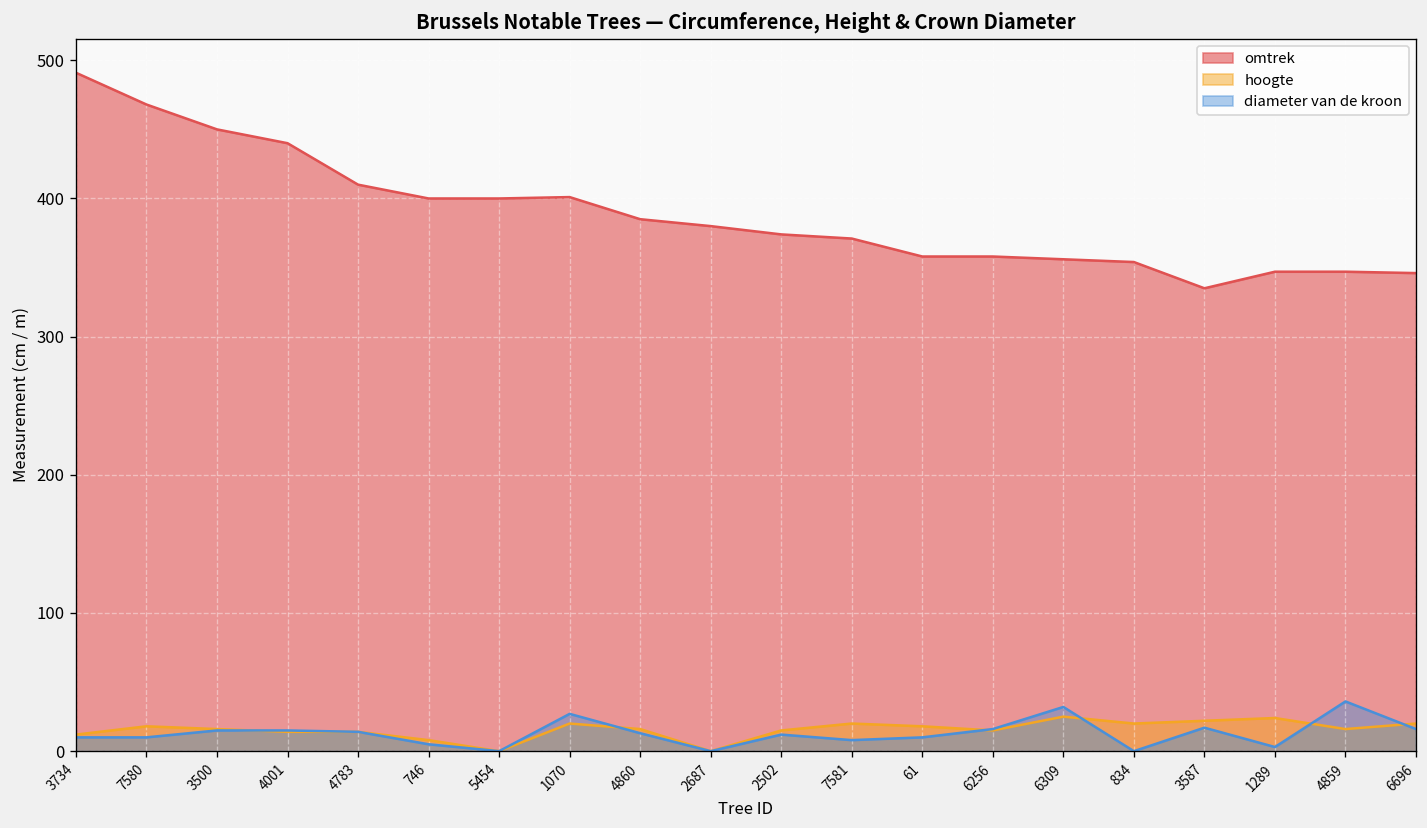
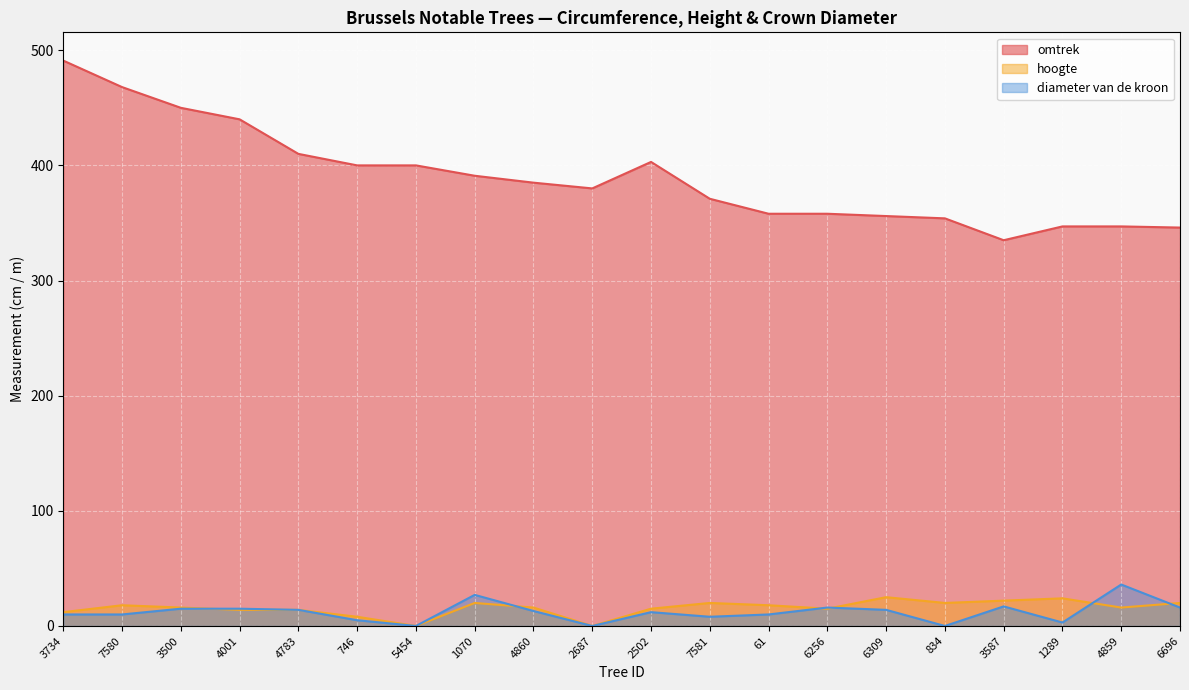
omtrek, 1070: 401 -> 391
omtrek, 2502: 374 -> 403
diameter van de kroon, 6309: 32 -> 14
